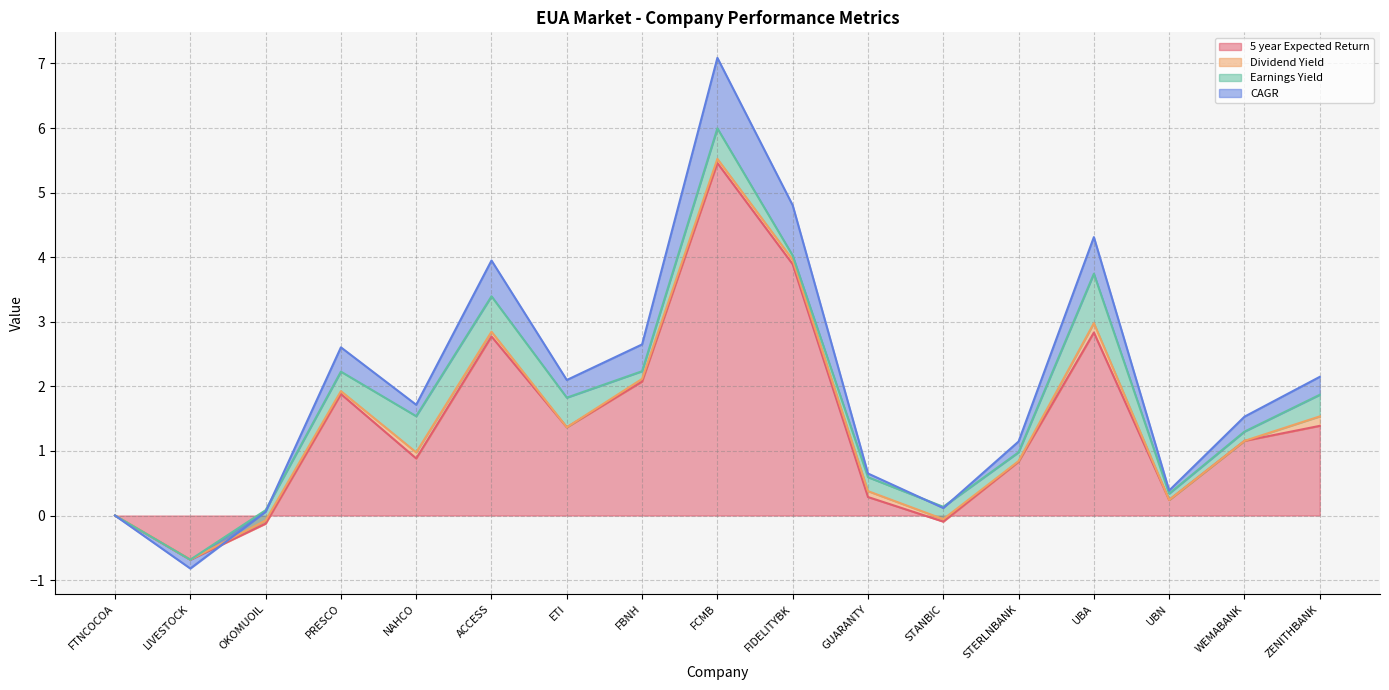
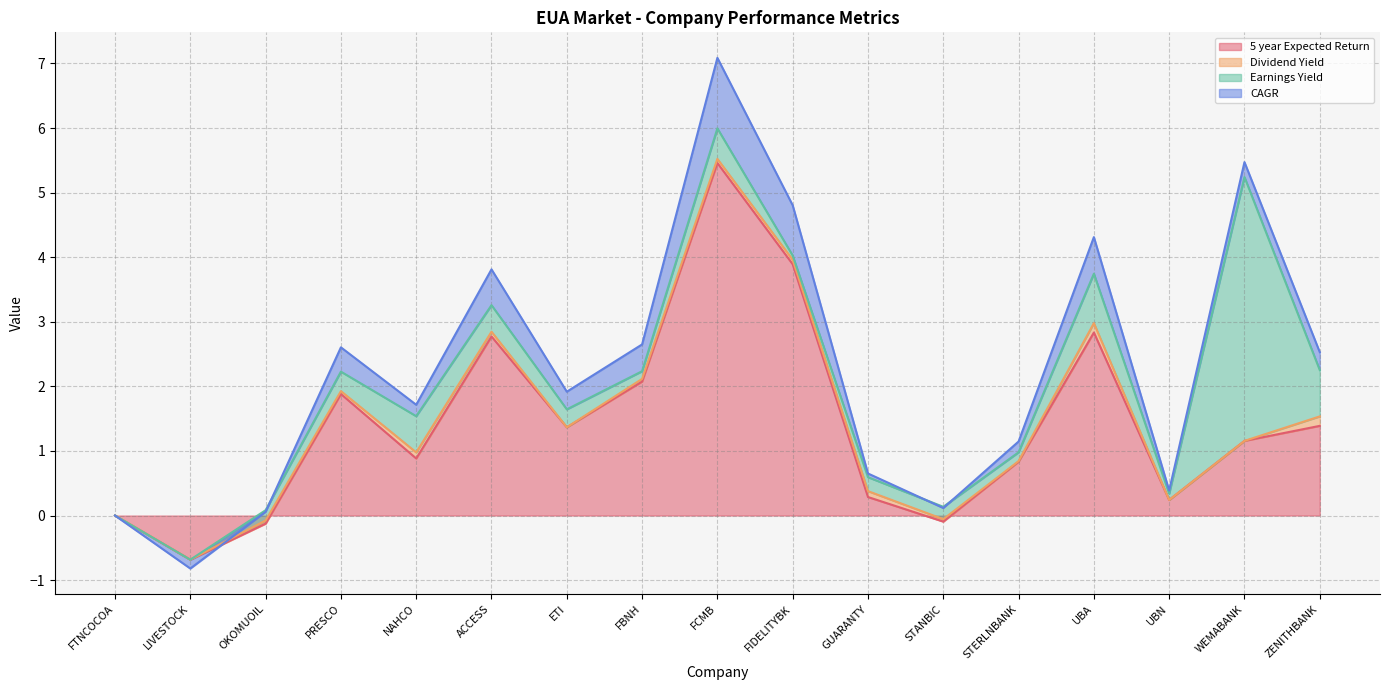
Earnings Yield, ACCESS: 0.5 -> 0.4
Earnings Yield, ETI: 0.5 -> 0.3
Earnings Yield, WEMABANK: 0.1 -> 4.1
Earnings Yield, ZENITHBANK: 0.3 -> 0.7
